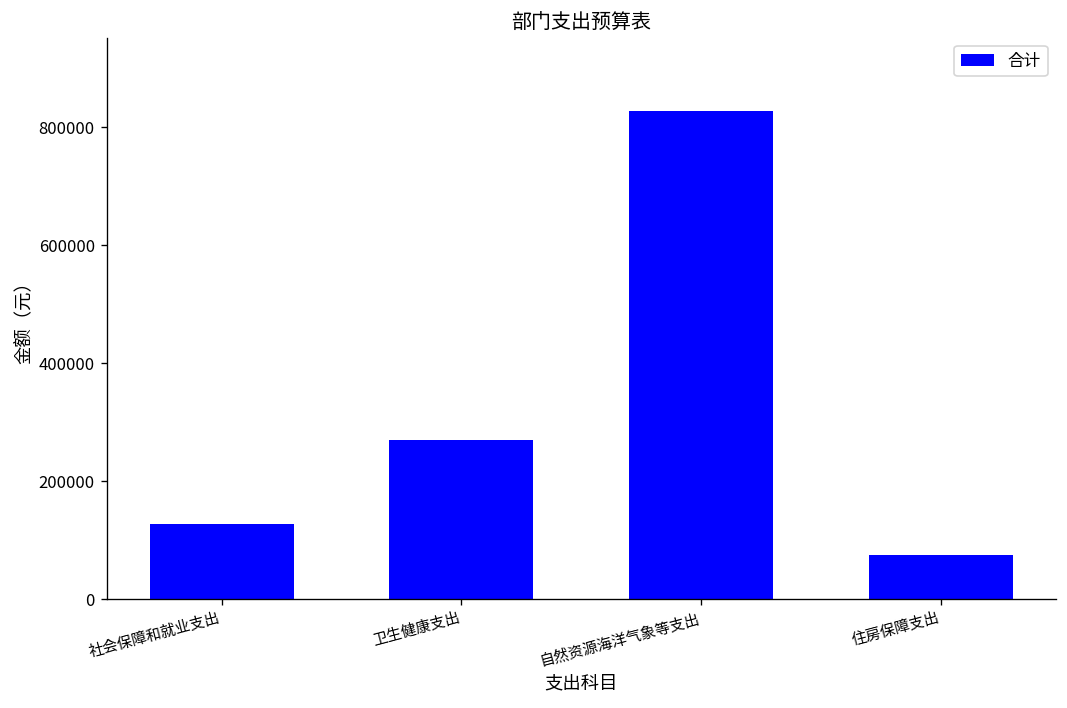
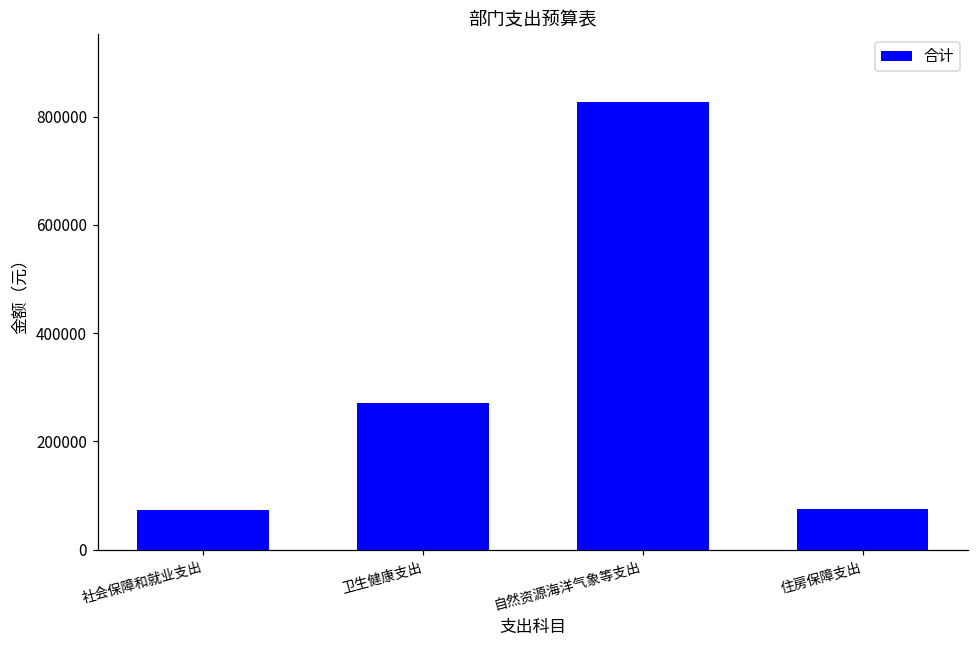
社会保障和就业支出: 130000 -> 70000
